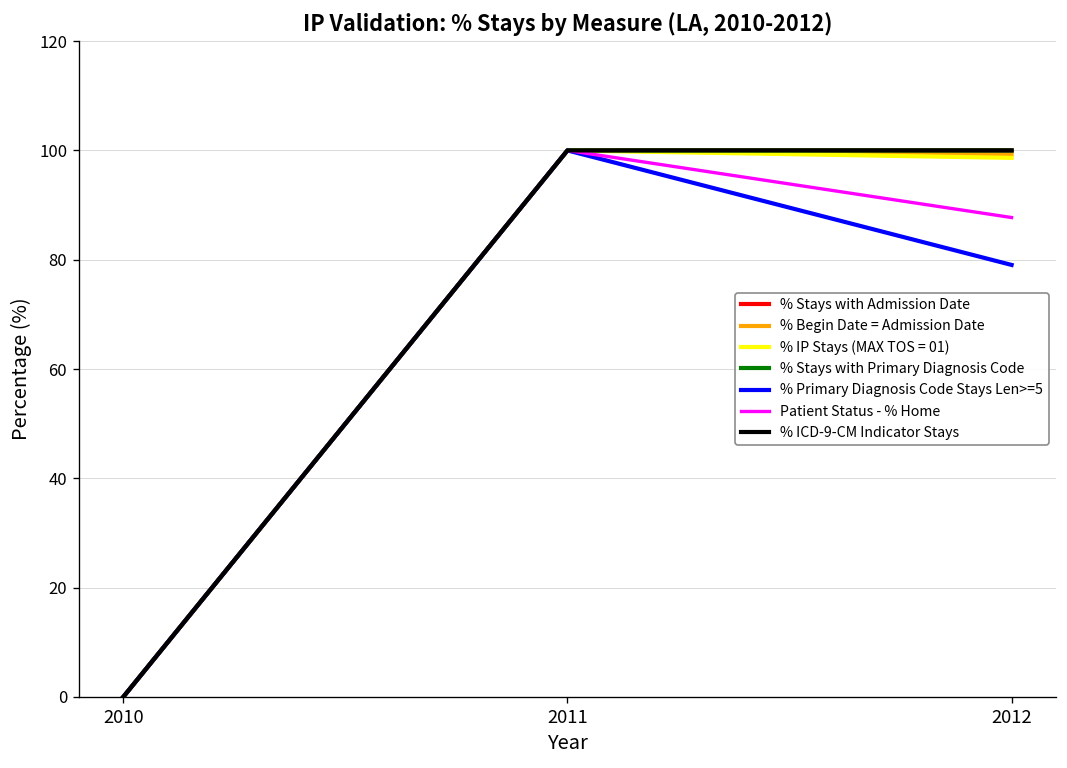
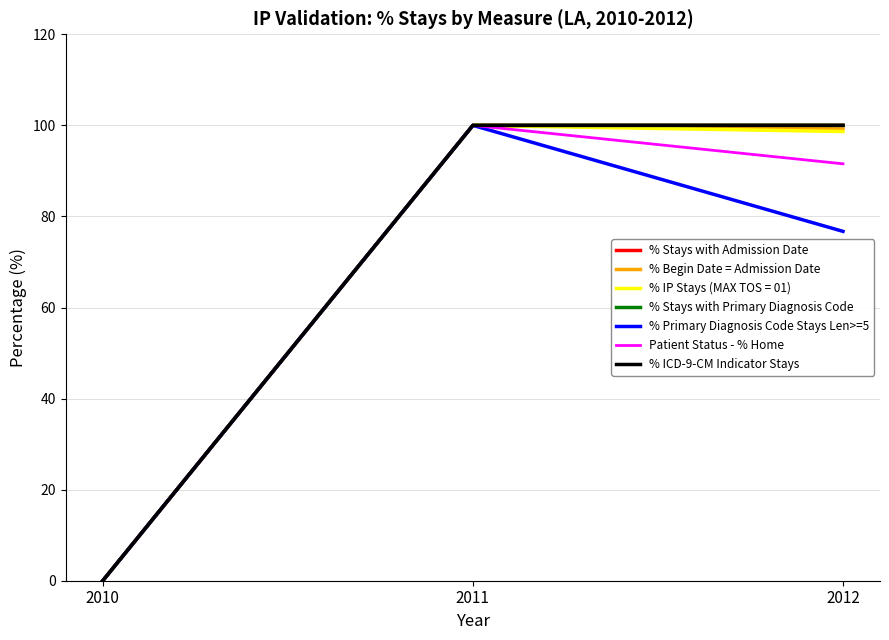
% Primary Diagnosis Code Stays Len>=5, 2012: 79 -> 77
Patient Status - % Home, 2012: 88 -> 92
